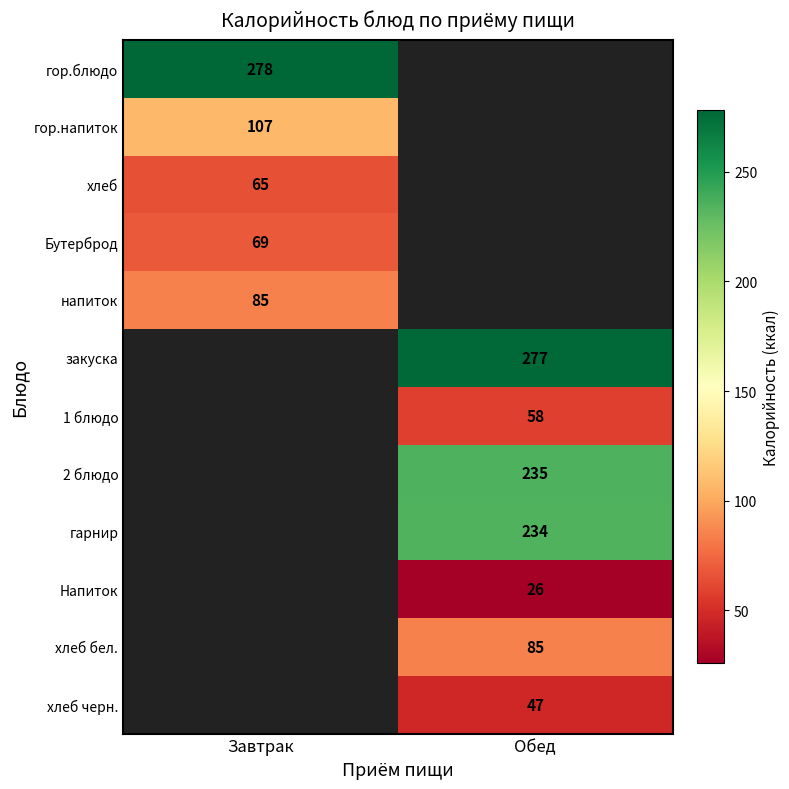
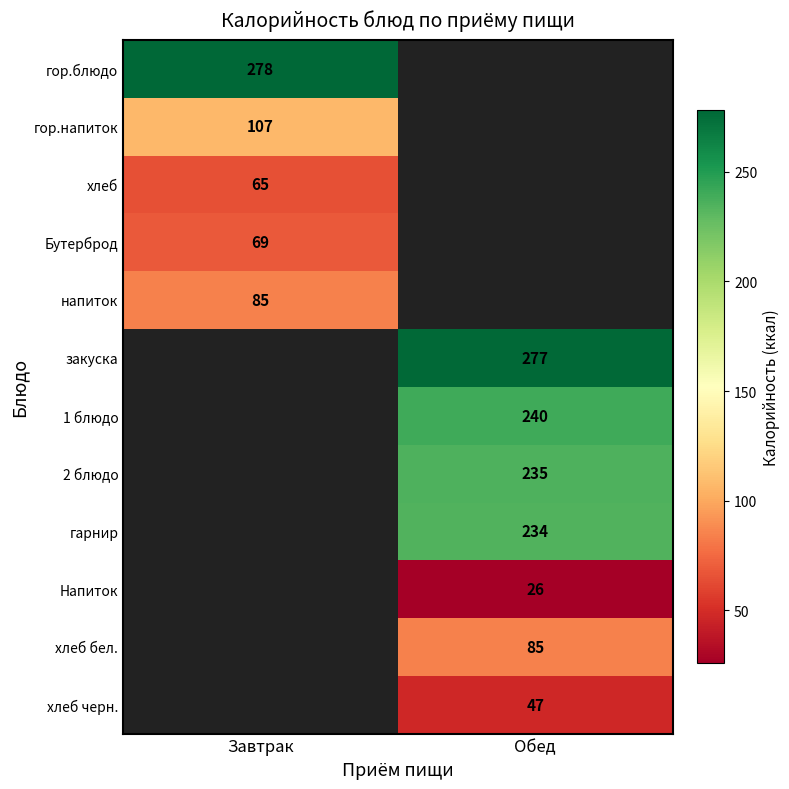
1 блюдо, Обед: 58 -> 240
